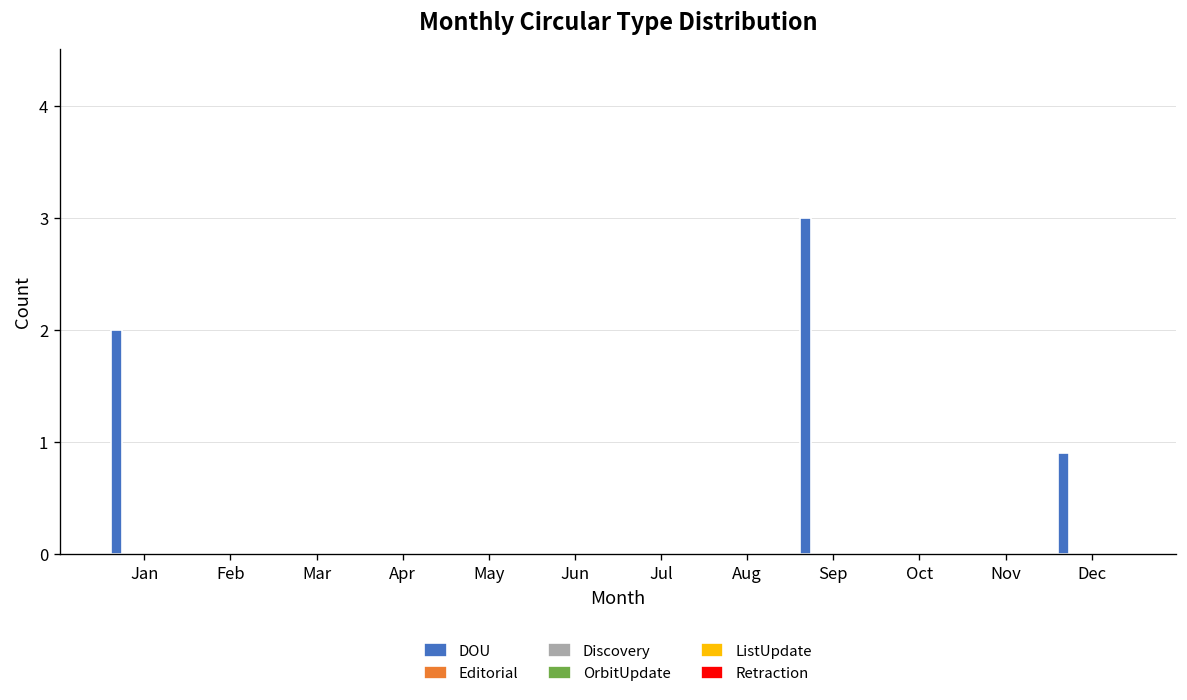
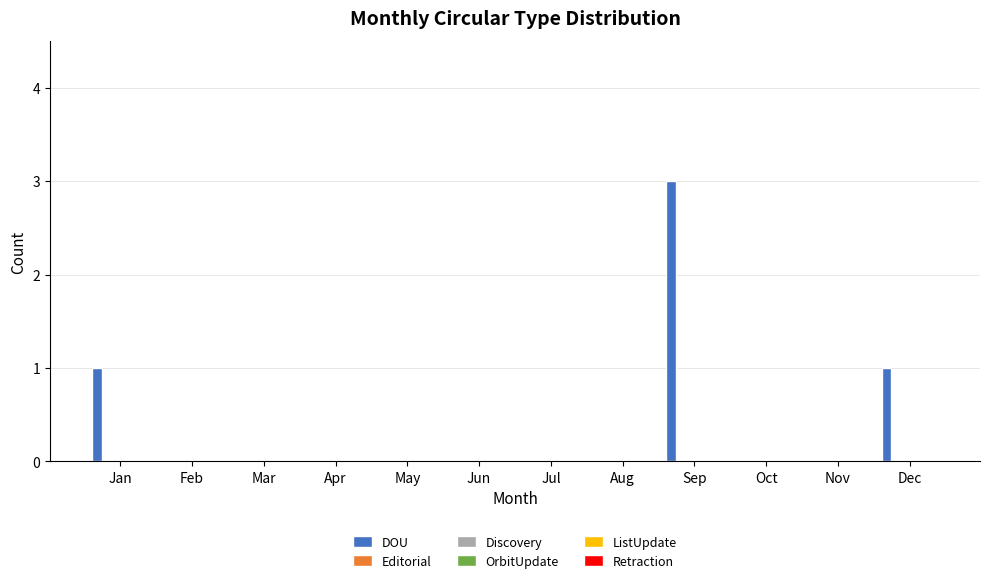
DOU, Jan: 2 -> 1
DOU, Dec: 0.9 -> 1.0
